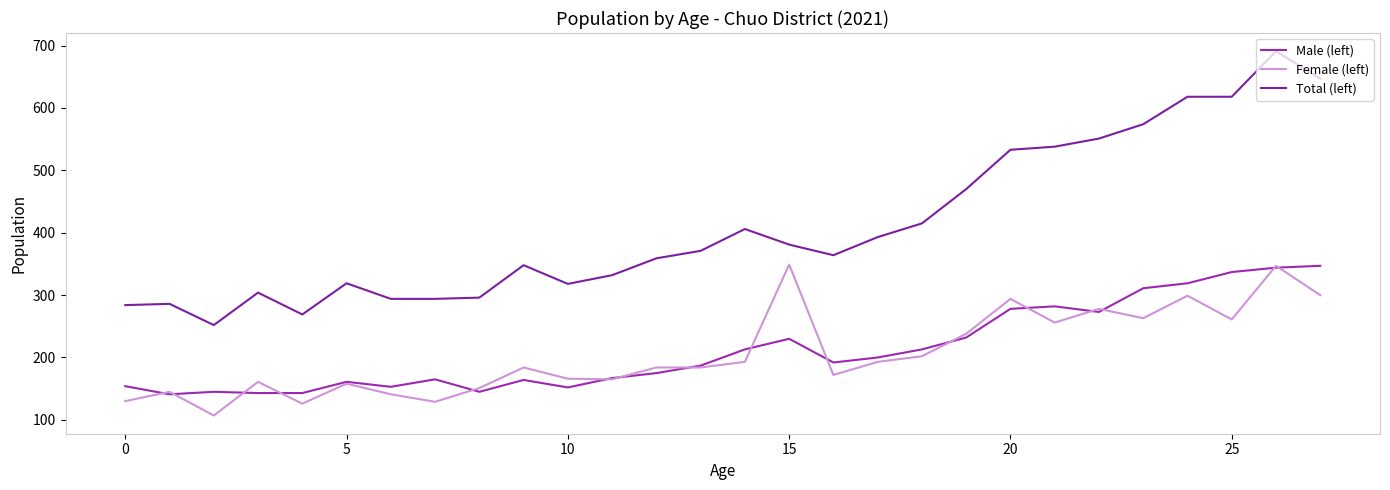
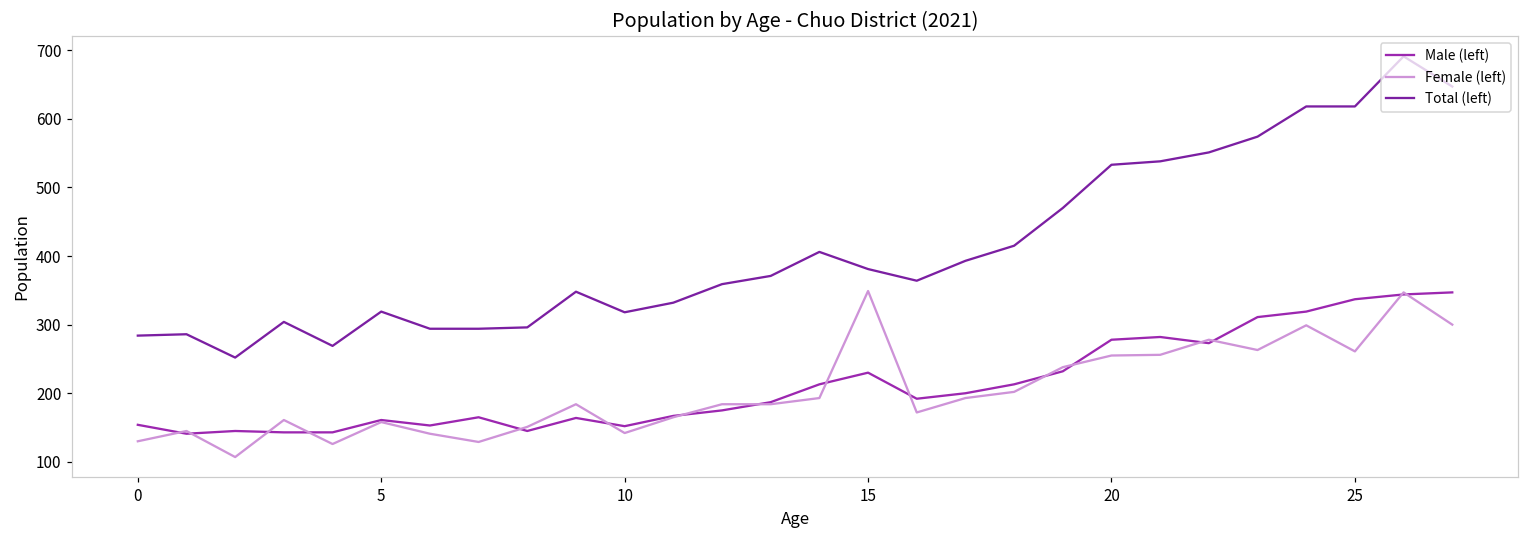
Female (left), 10: 170 -> 140
Female (left), 20: 290 -> 260
